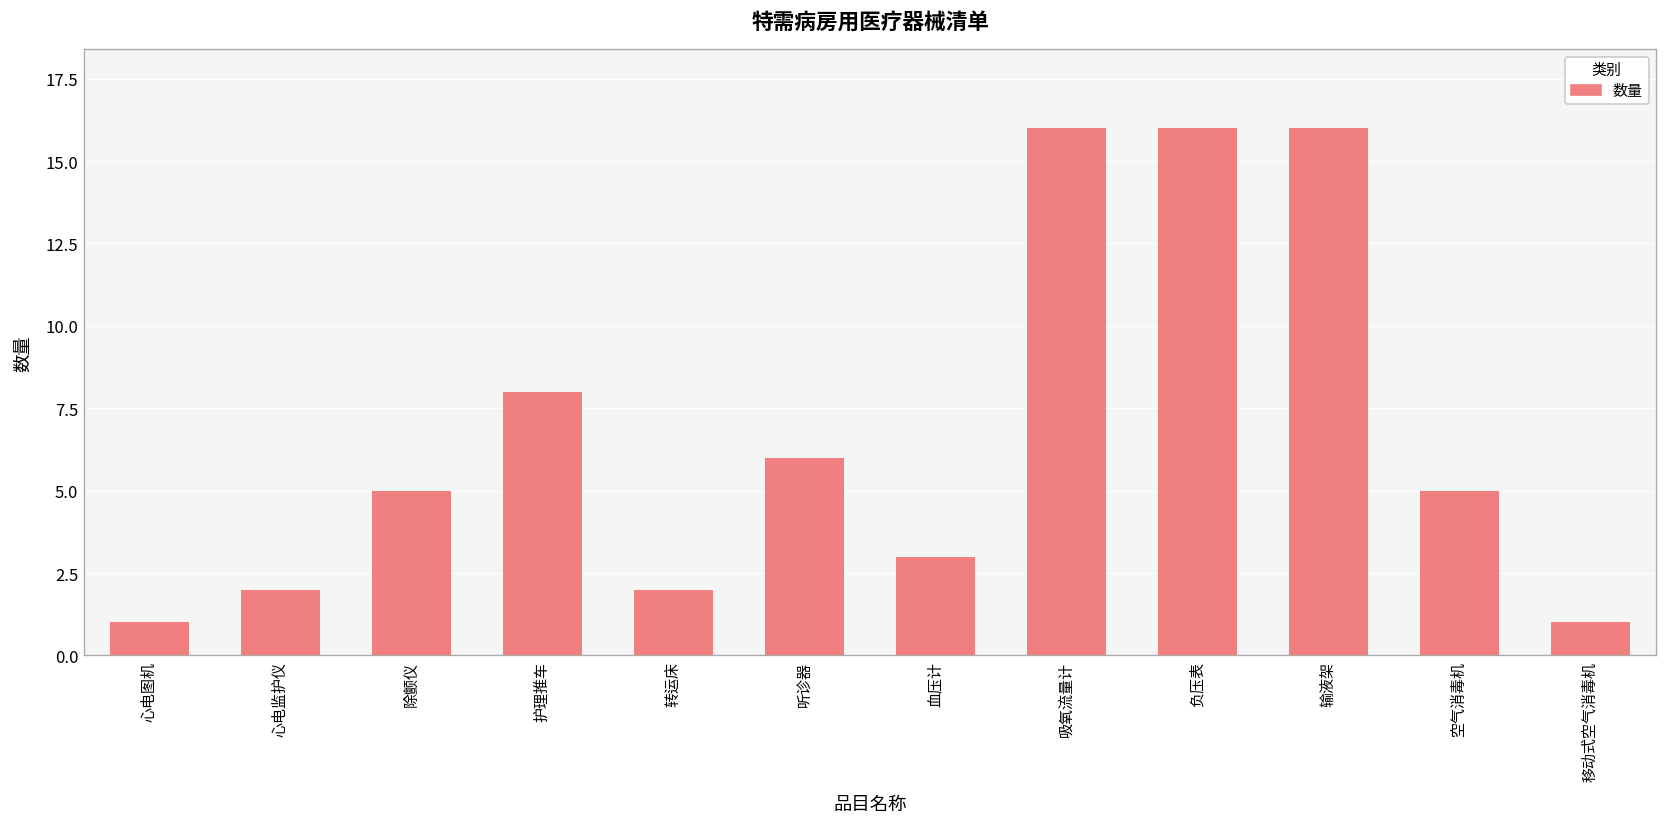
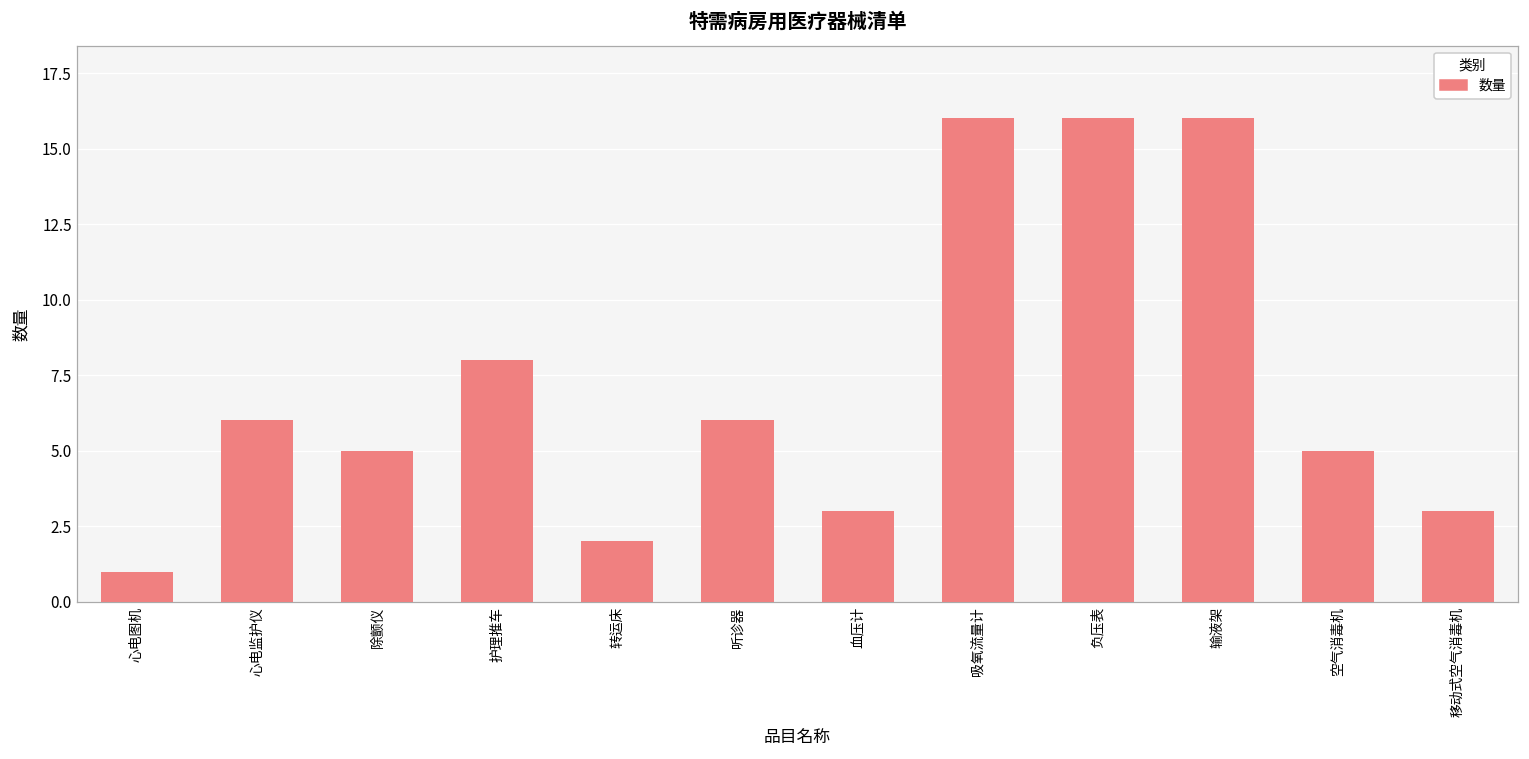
心电监护仪: 2 -> 6
移动式空气消毒机: 1 -> 3
